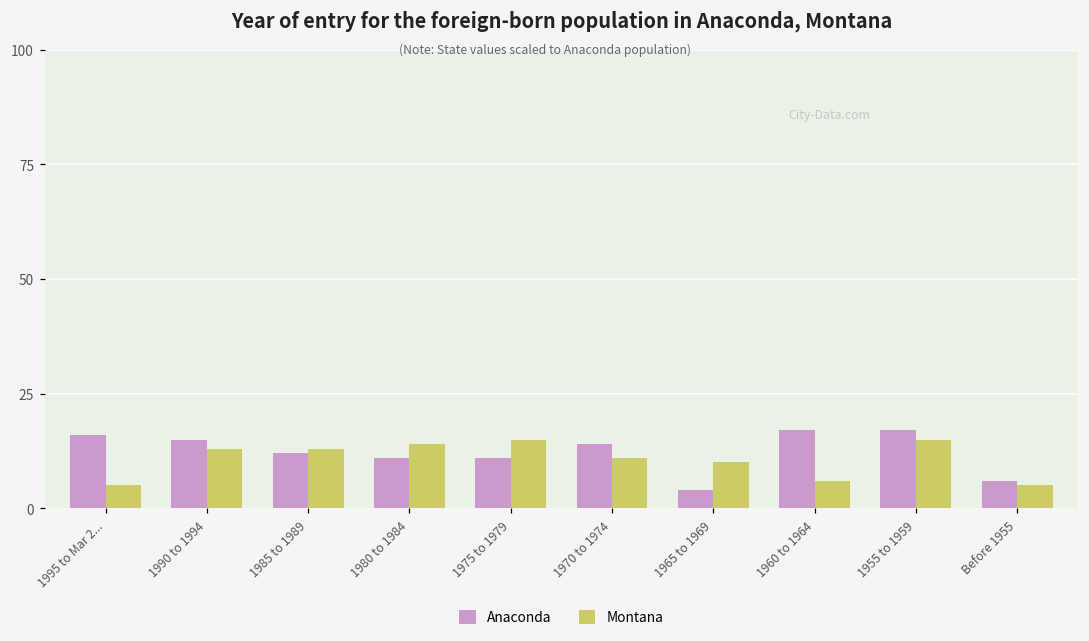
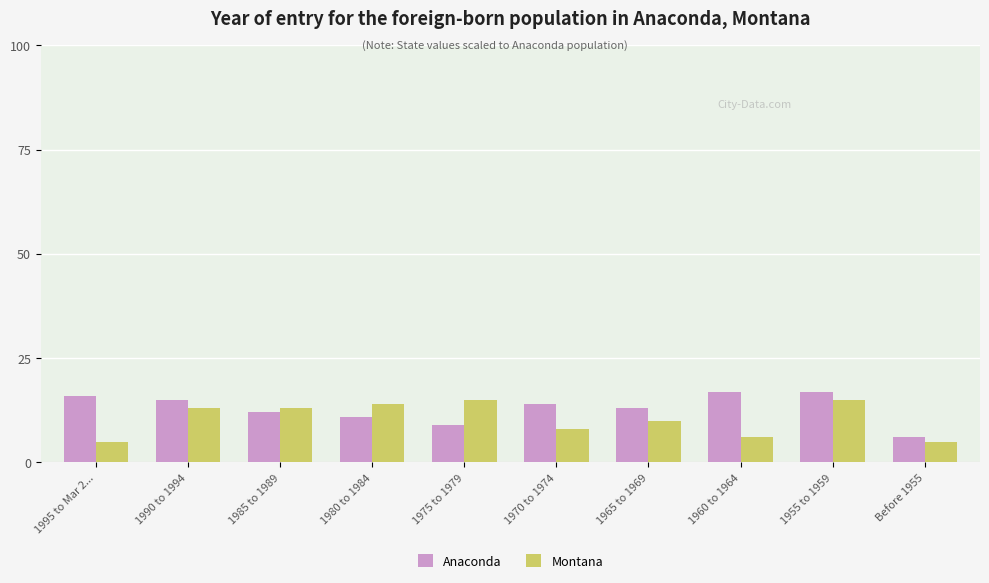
Anaconda, 1975 to 1979: 11 -> 9
Montana, 1970 to 1974: 11 -> 8
Anaconda, 1965 to 1969: 4 -> 13
